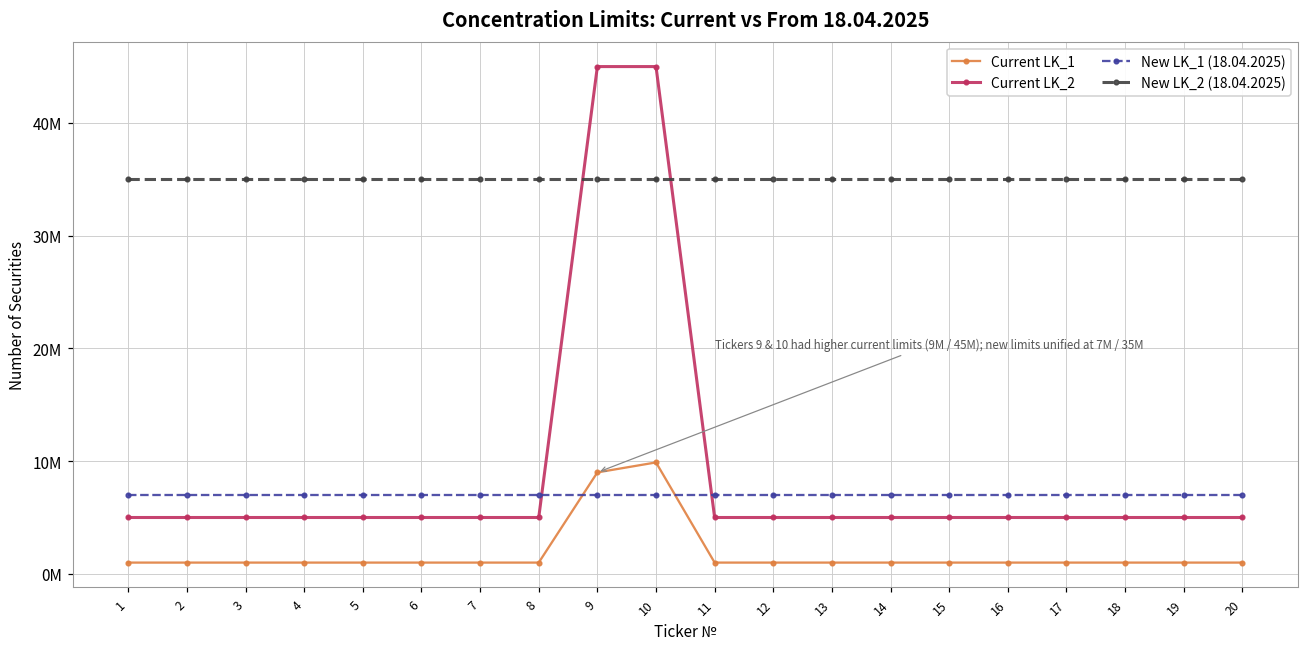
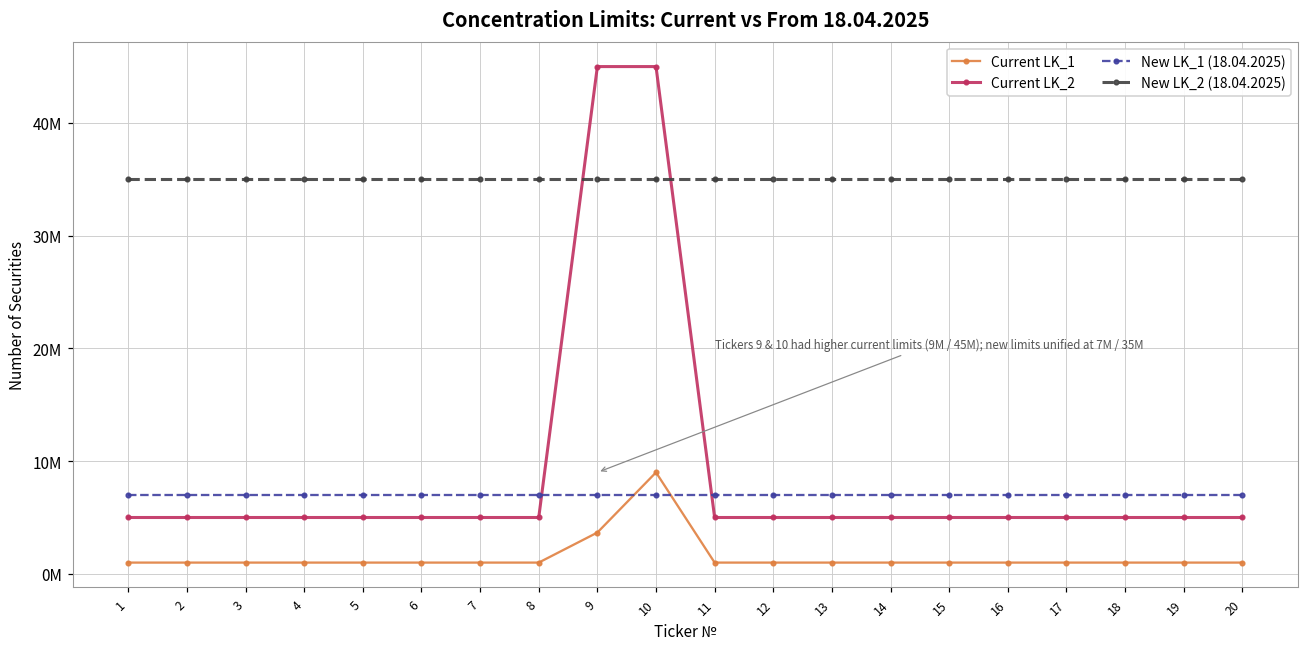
Current LK_1, 9: 9000000 -> 3700000
Current LK_1, 10: 9900000 -> 9000000
